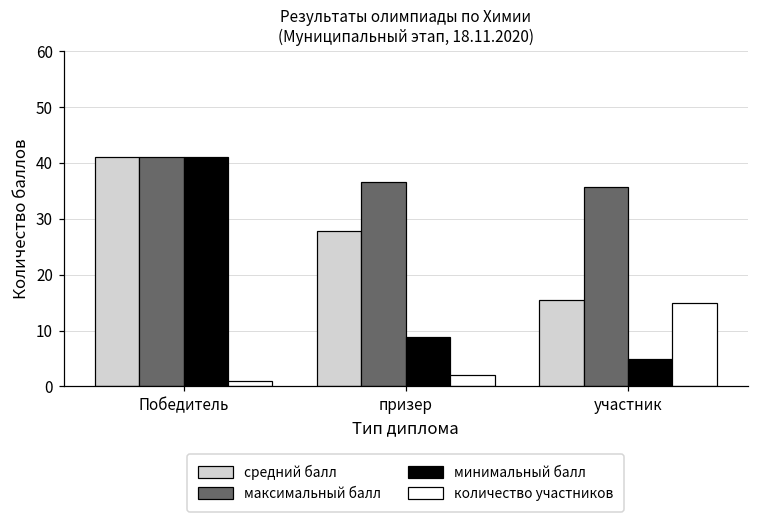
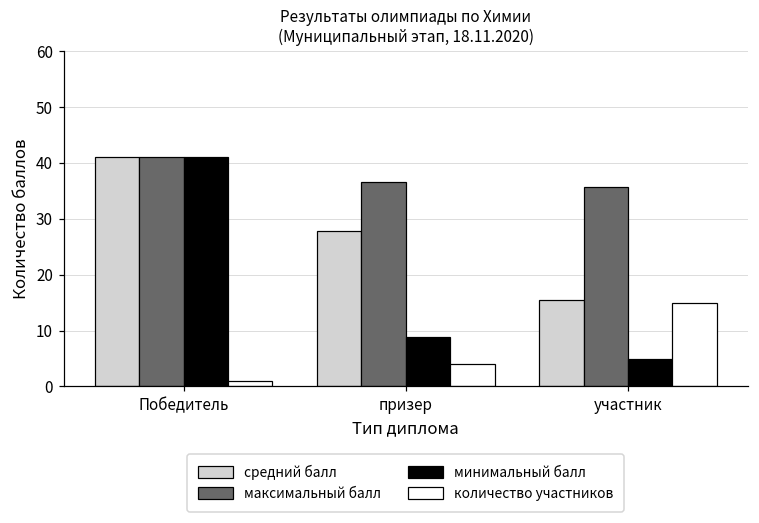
количество участников, призер: 2 -> 4
